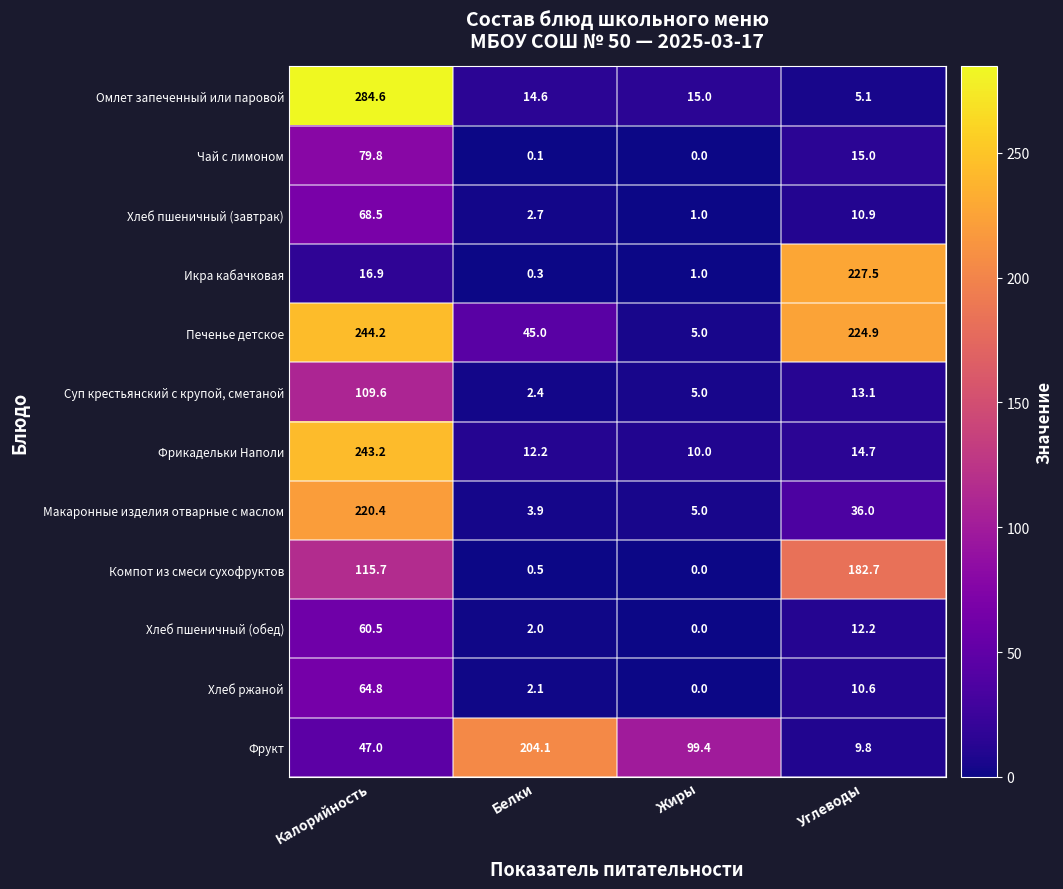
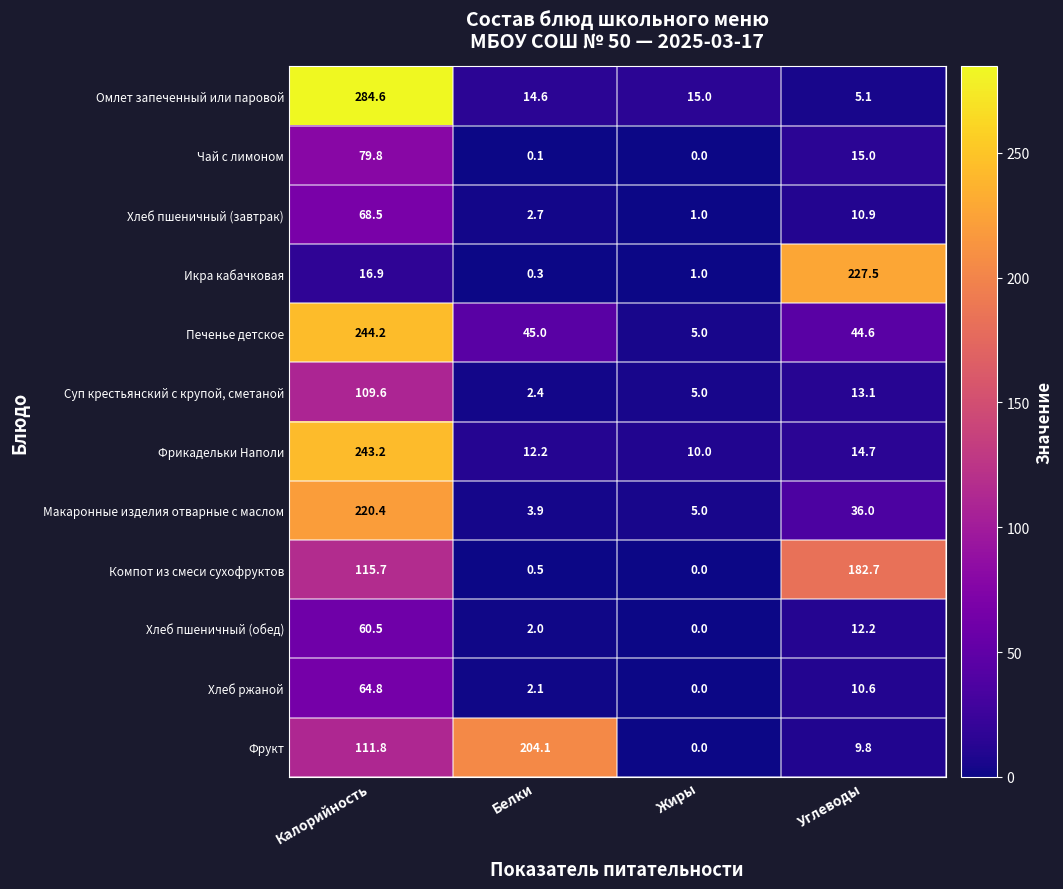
Печенье детское, Углеводы: 224.9 -> 44.6
Фрукт, Калорийность: 47.0 -> 111.8
Фрукт, Жиры: 99.4 -> 0.0
